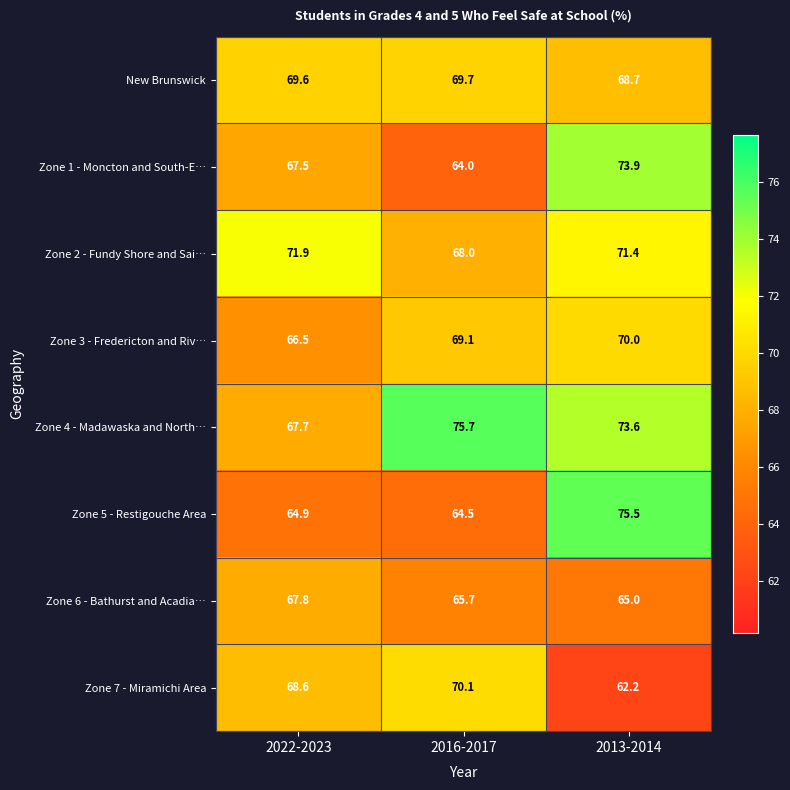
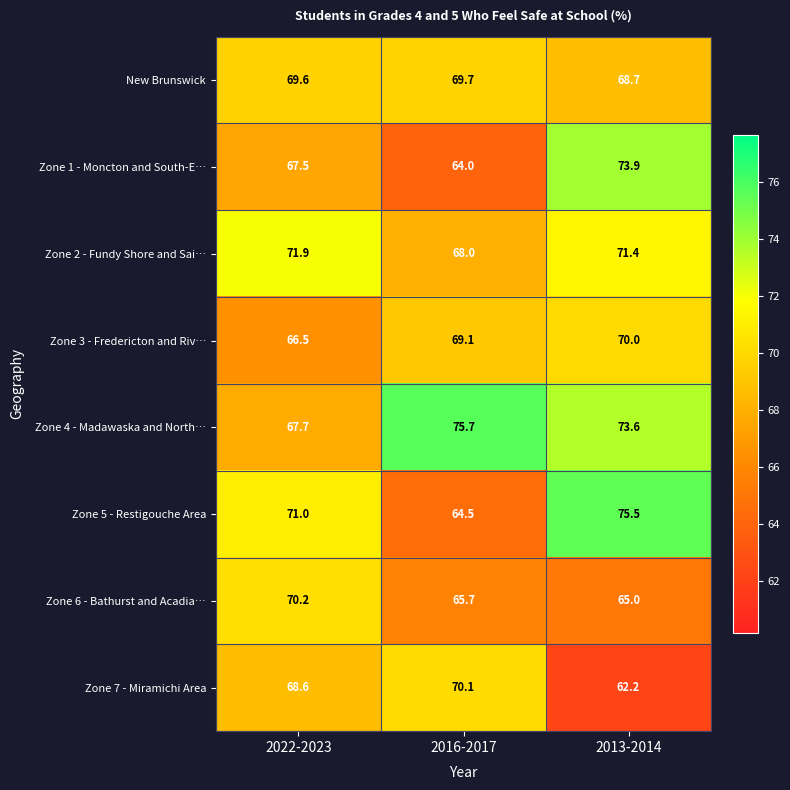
Zone 5 - Restigouche Area, 2022-2023: 64.9 -> 71.0
Zone 6 - Bathurst and Acadia…, 2022-2023: 67.8 -> 70.2
